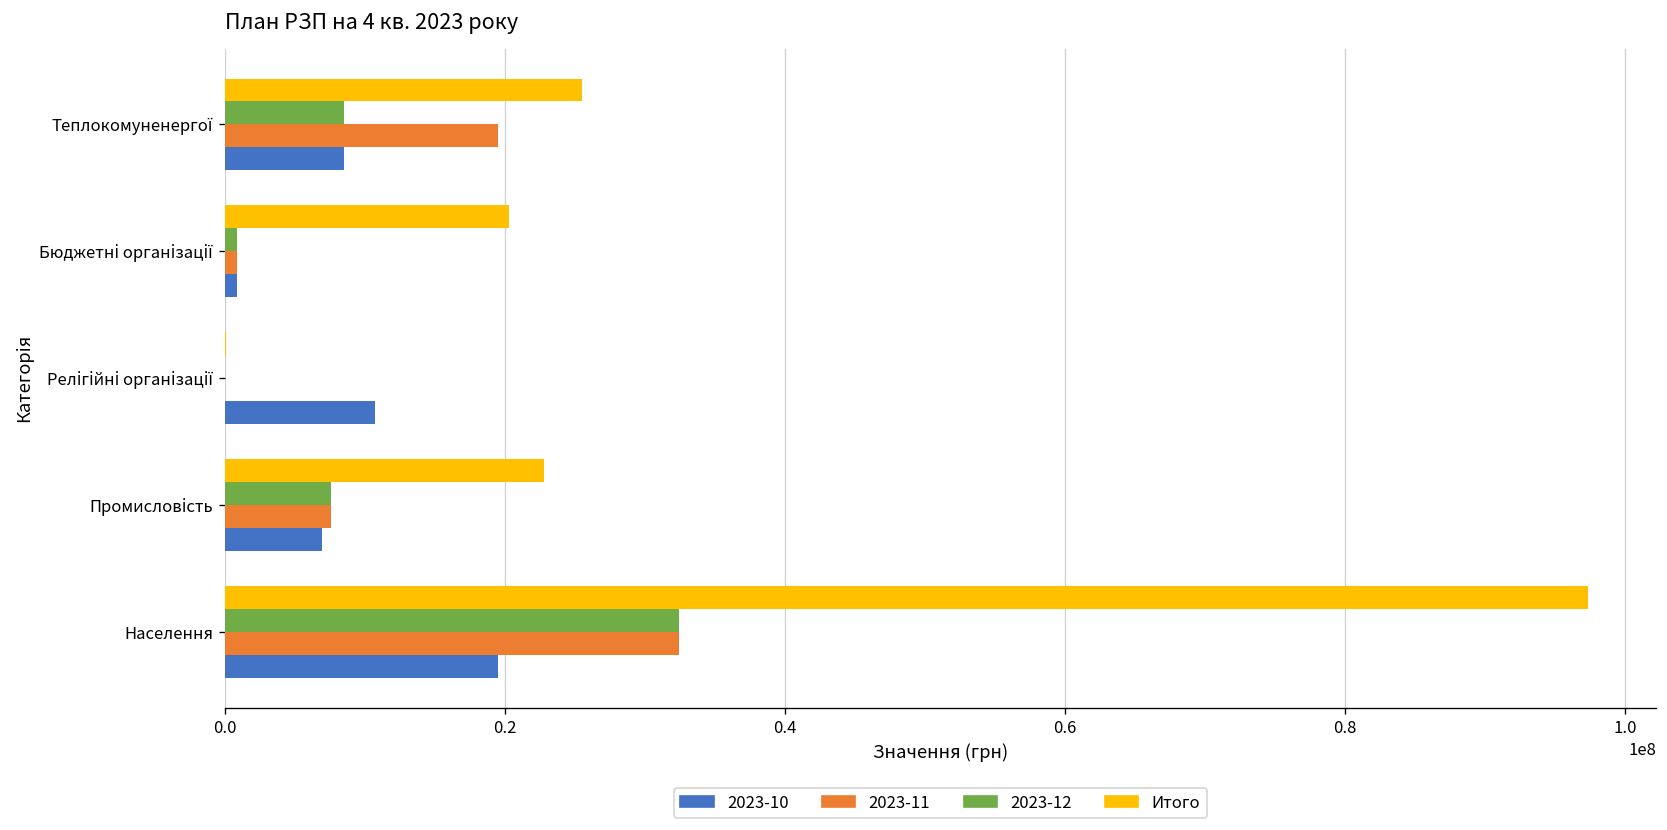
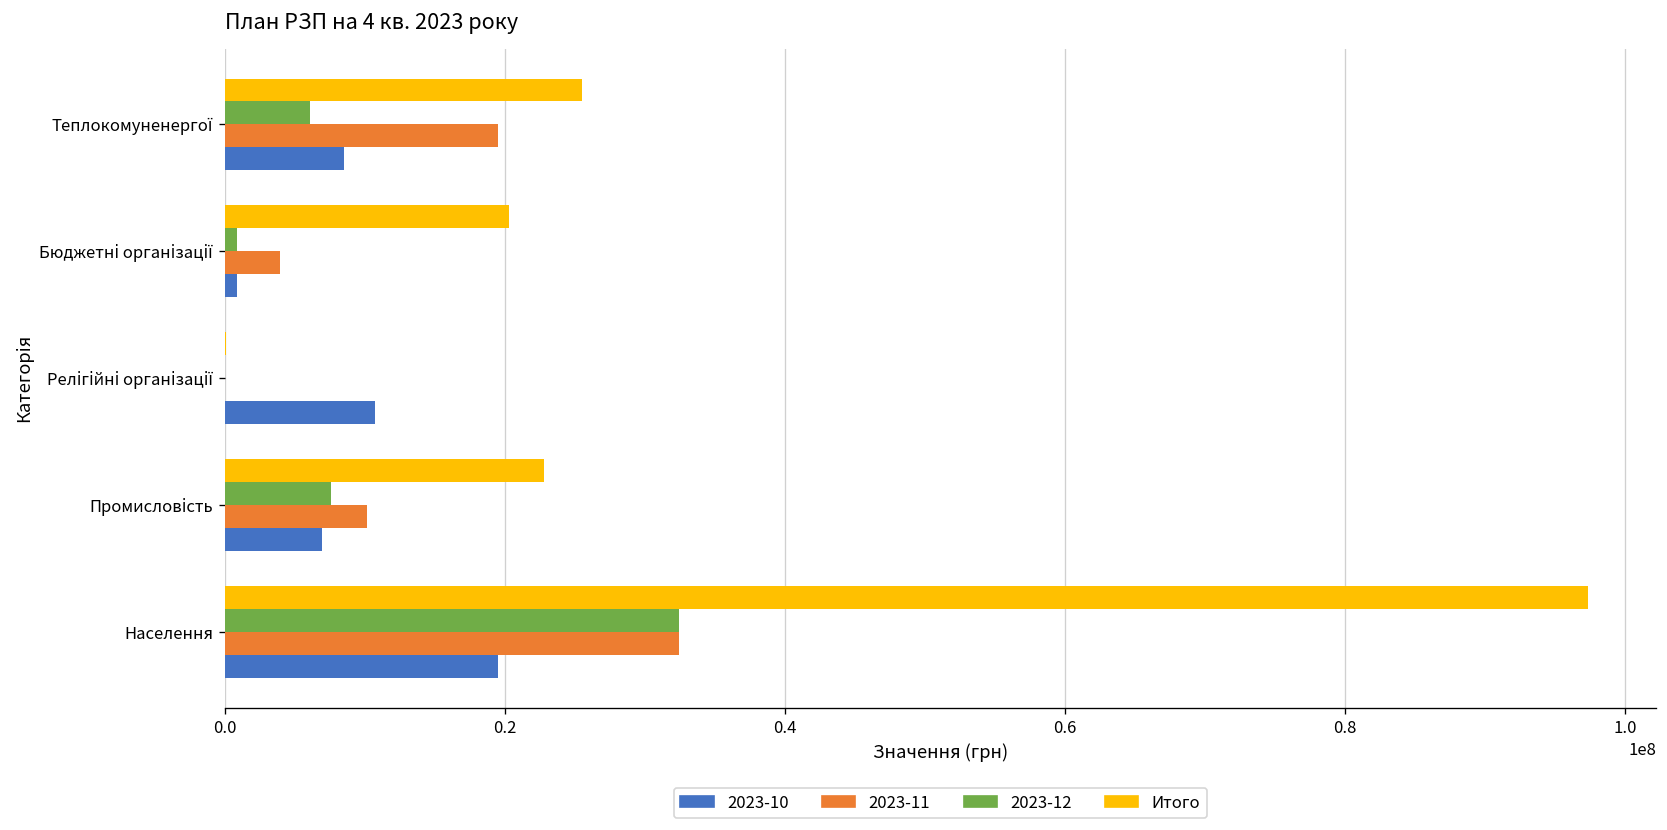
2023-12, Теплокомуненергої: 8500000 -> 6100000
2023-11, Бюджетні організації: 900000 -> 4000000
2023-11, Промисловість: 7600000 -> 10200000
